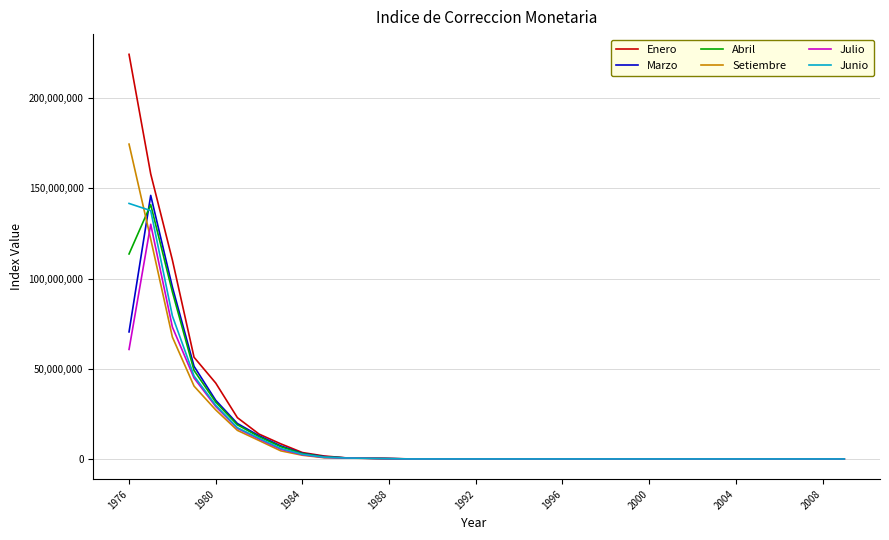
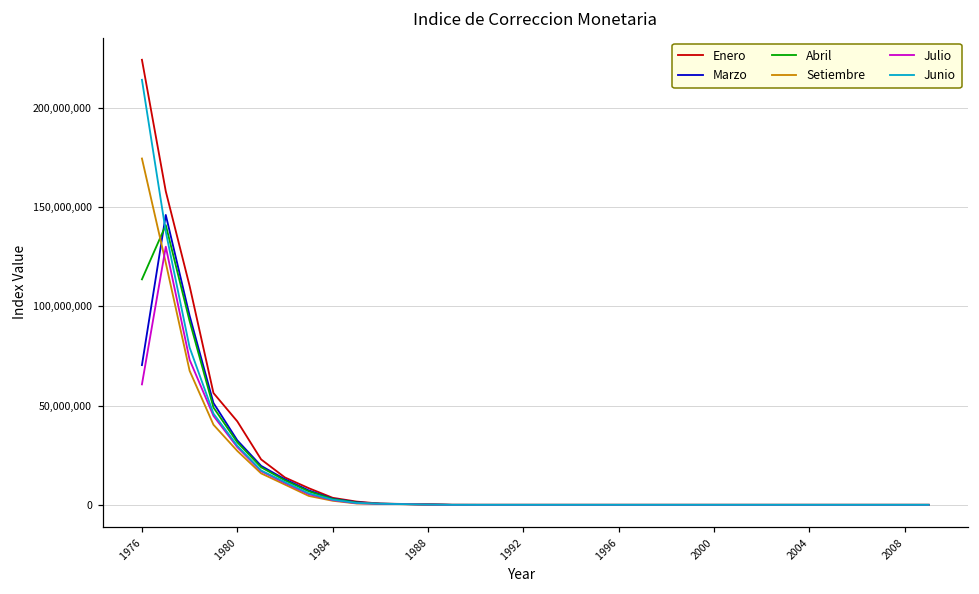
Junio, 1976: 142,000,000 -> 214,000,000
